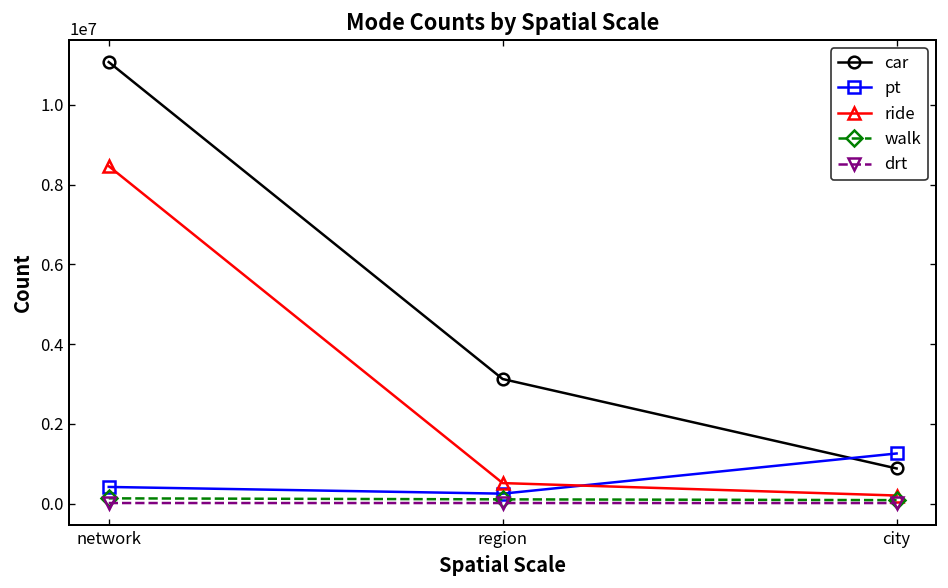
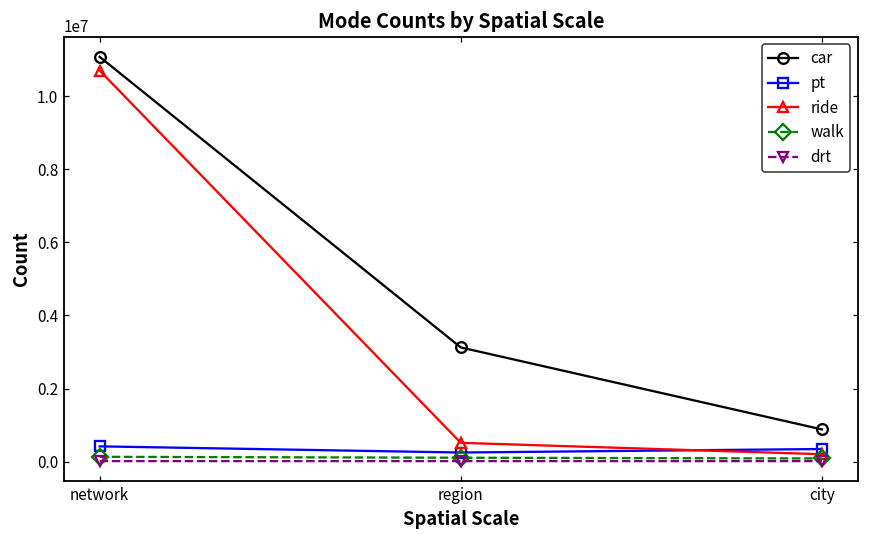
ride, network: 8500000 -> 10700000
pt, city: 1300000 -> 300000
